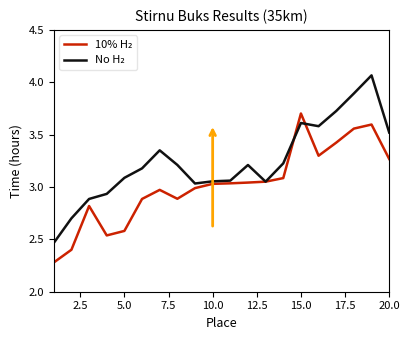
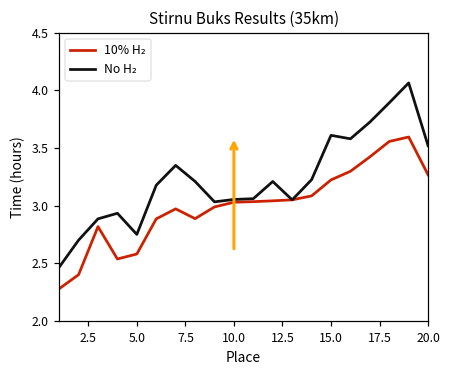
No H₂, 5.0: 3.09 -> 2.75
10% H₂, 15.0: 3.70 -> 3.22
